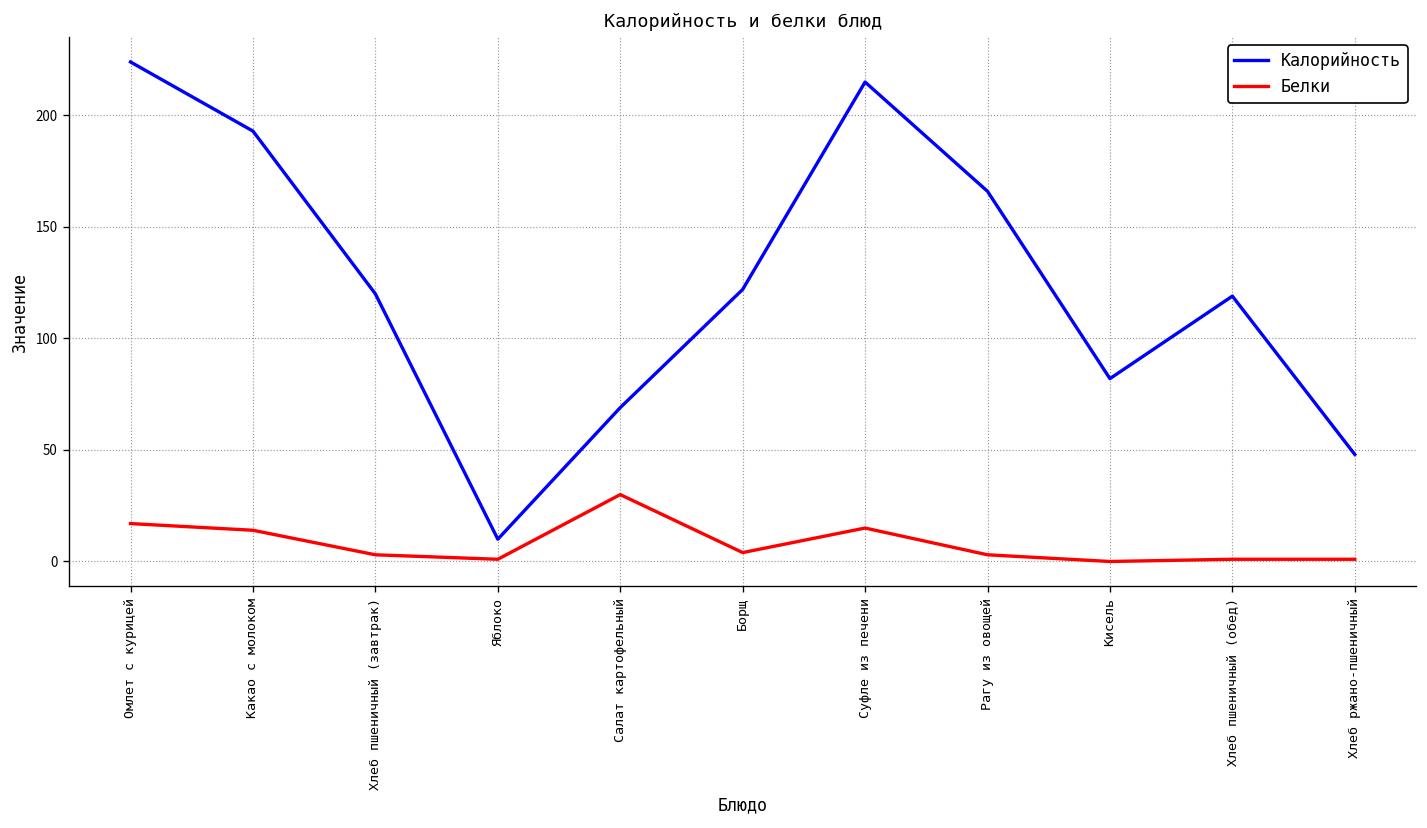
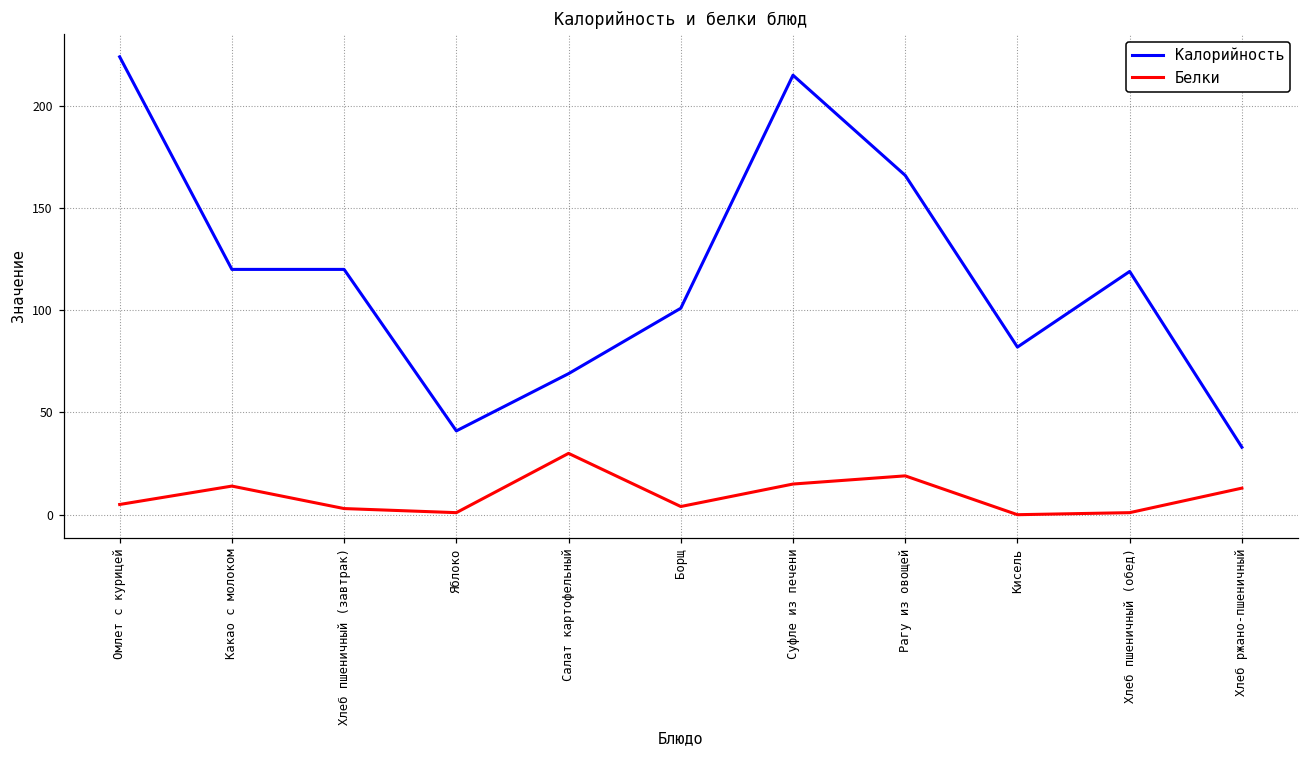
Белки, Омлет с курицей: 17 -> 5
Калорийность, Какао с молоком: 193 -> 120
Калорийность, Яблоко: 10 -> 41
Калорийность, Борщ: 122 -> 101
Белки, Рагу из овощей: 3 -> 19
Калорийность, Хлеб ржано-пшеничный: 48 -> 33
Белки, Хлеб ржано-пшеничный: 1 -> 13
